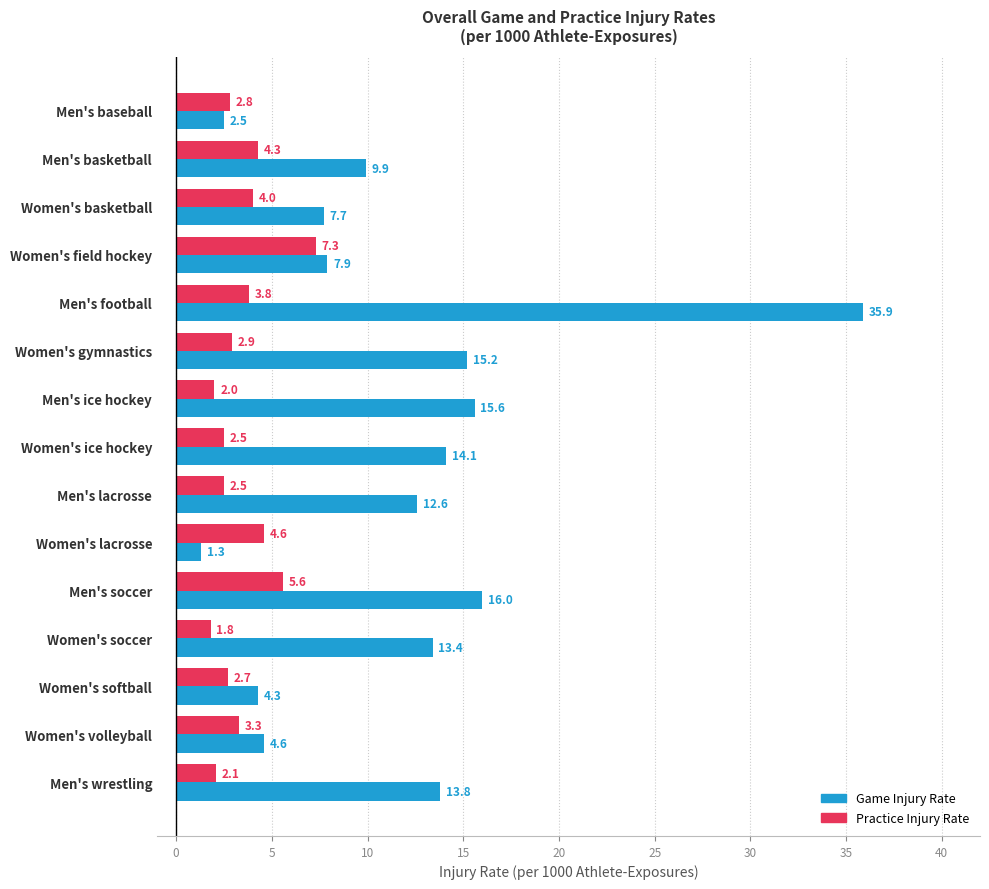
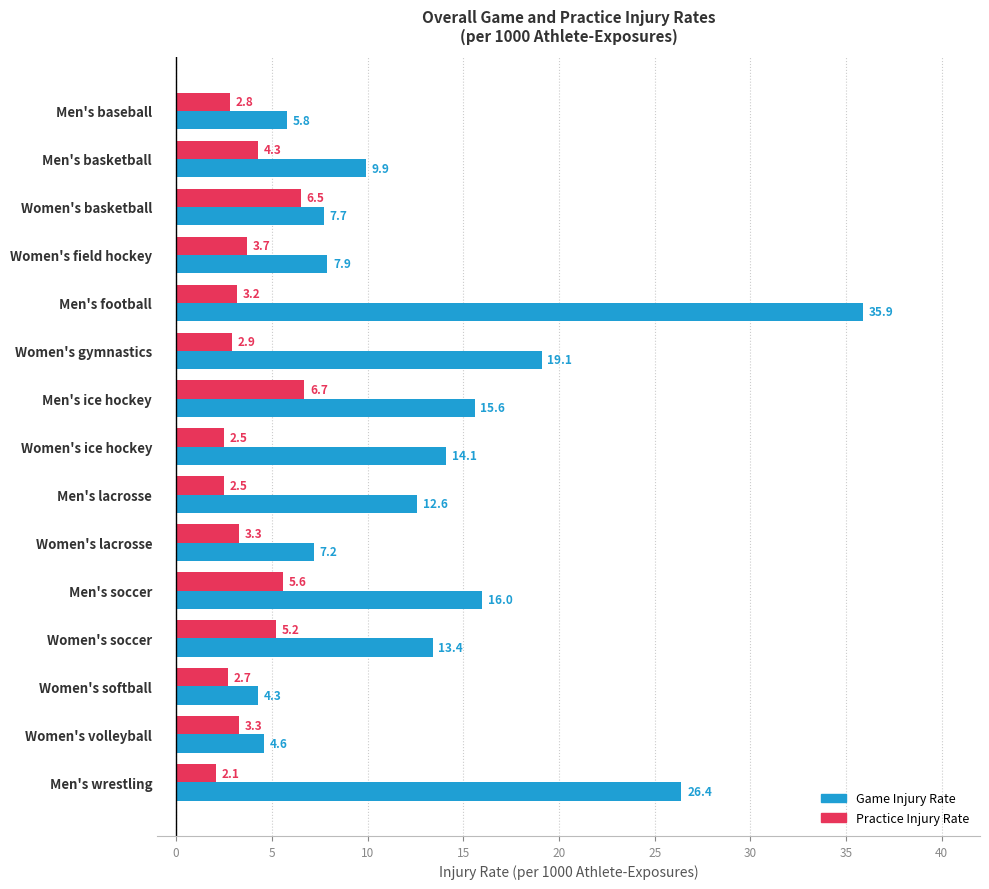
Game Injury Rate, Men's baseball: 2.5 -> 5.8
Practice Injury Rate, Women's basketball: 4.0 -> 6.5
Practice Injury Rate, Women's field hockey: 7.3 -> 3.7
Practice Injury Rate, Men's football: 3.8 -> 3.2
Game Injury Rate, Women's gymnastics: 15.2 -> 19.1
Practice Injury Rate, Men's ice hockey: 2.0 -> 6.7
Practice Injury Rate, Women's lacrosse: 4.6 -> 3.3
Game Injury Rate, Women's lacrosse: 1.3 -> 7.2
Practice Injury Rate, Women's soccer: 1.8 -> 5.2
Game Injury Rate, Men's wrestling: 13.8 -> 26.4
